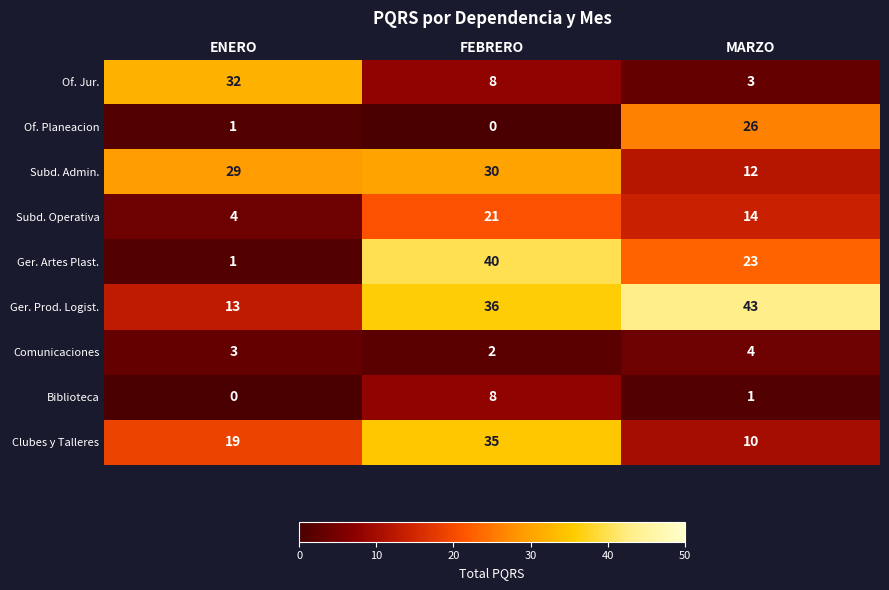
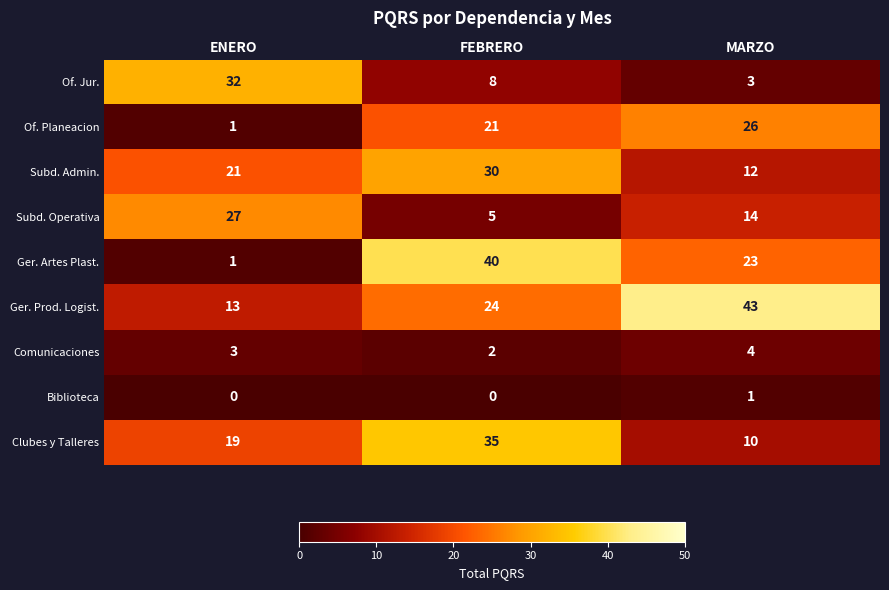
Of. Planeacion, FEBRERO: 0 -> 21
Subd. Admin., ENERO: 29 -> 21
Subd. Operativa, ENERO: 4 -> 27
Subd. Operativa, FEBRERO: 21 -> 5
Ger. Prod. Logist., FEBRERO: 36 -> 24
Biblioteca, FEBRERO: 8 -> 0
